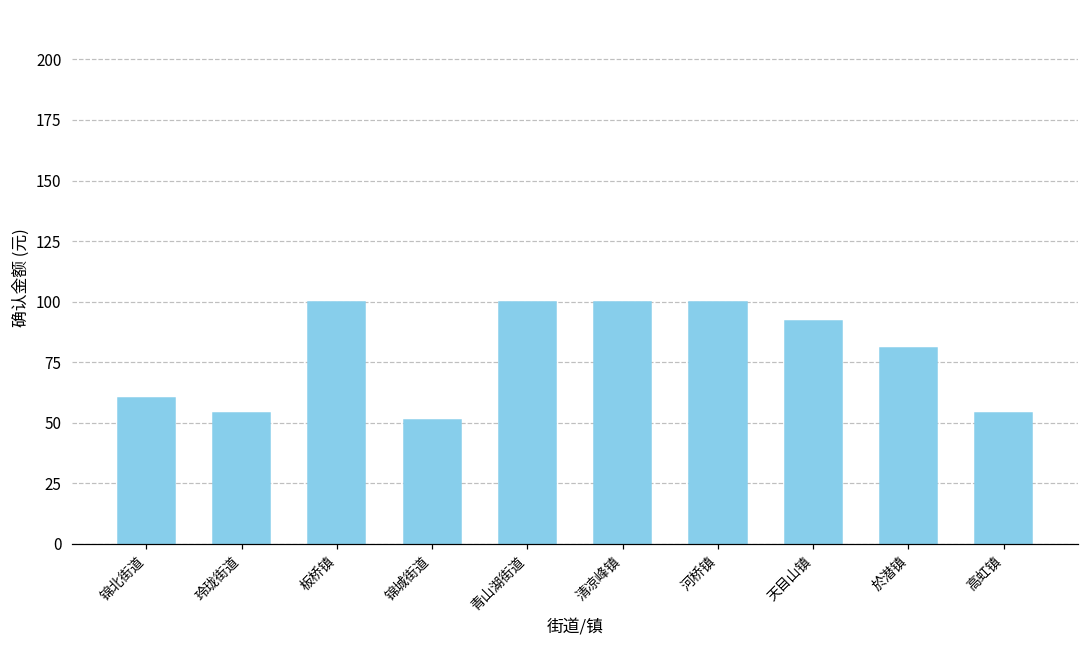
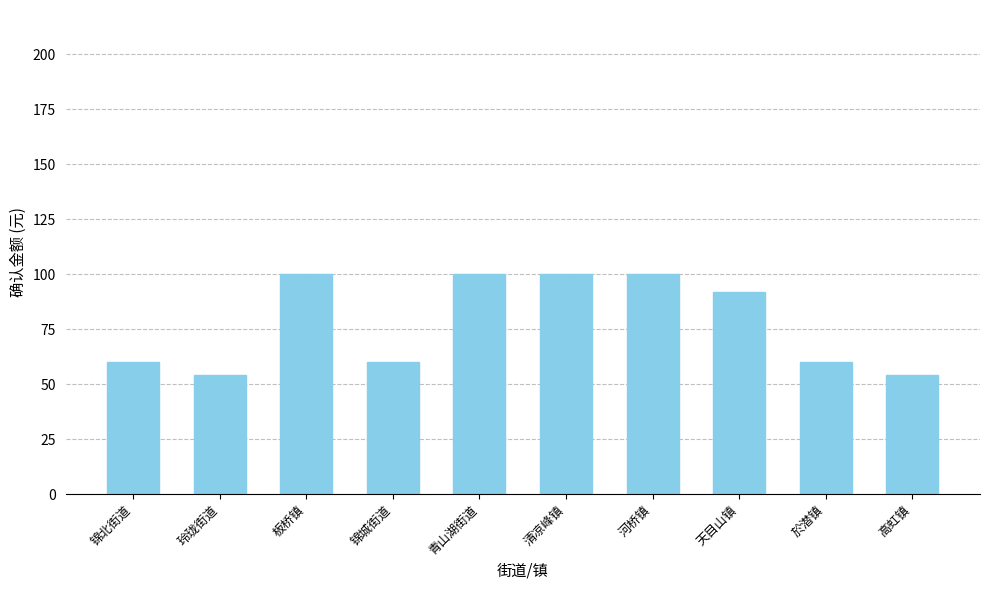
锦城街道: 51 -> 60
於潜镇: 81 -> 60
